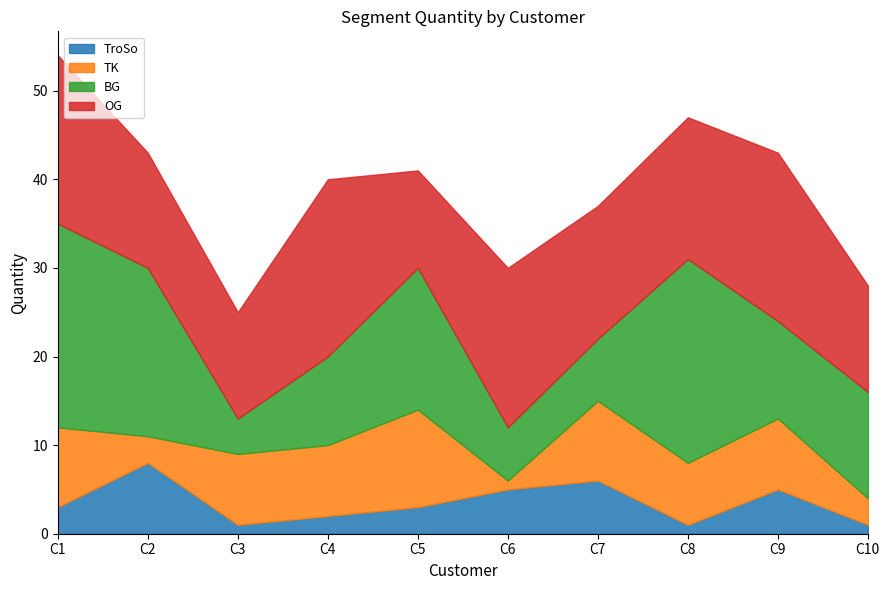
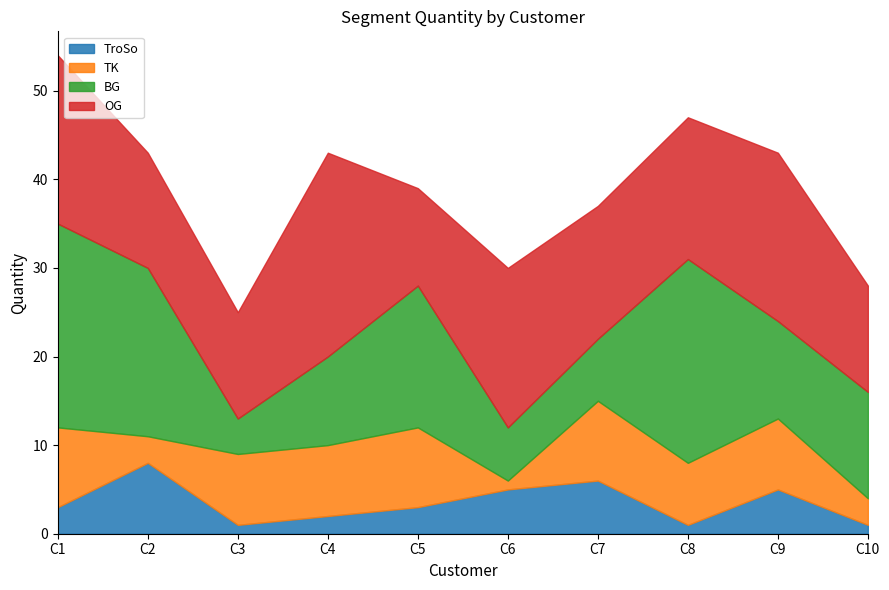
OG, C4: 20 -> 23
TK, C5: 11 -> 9
